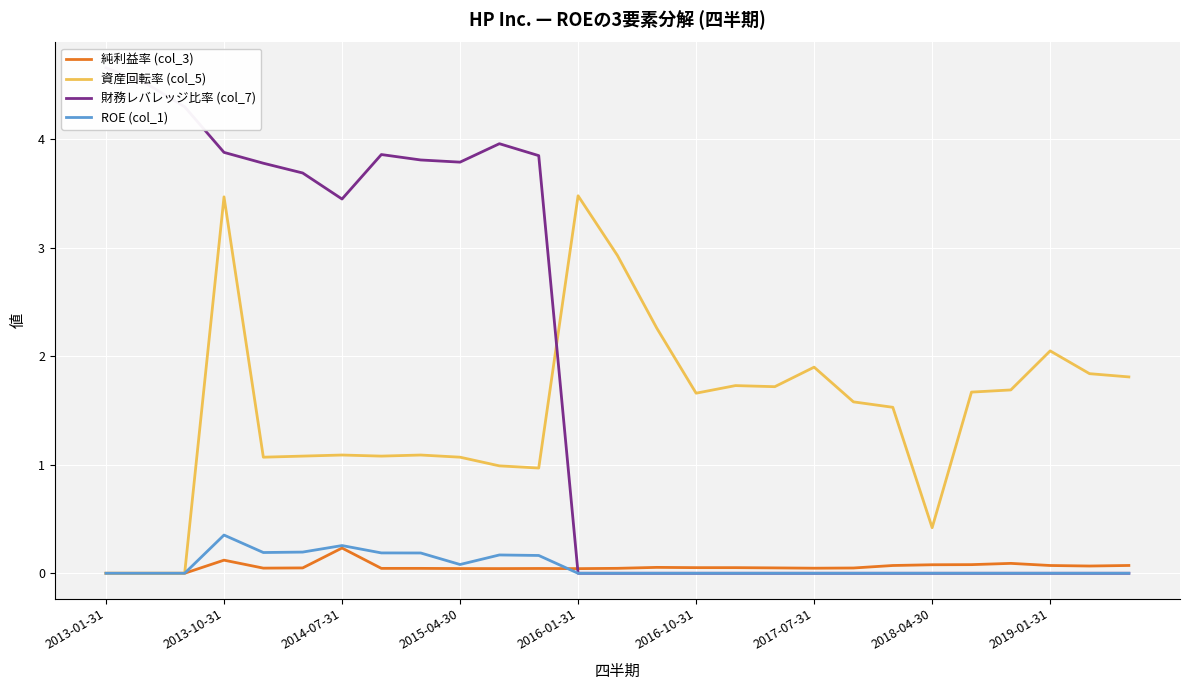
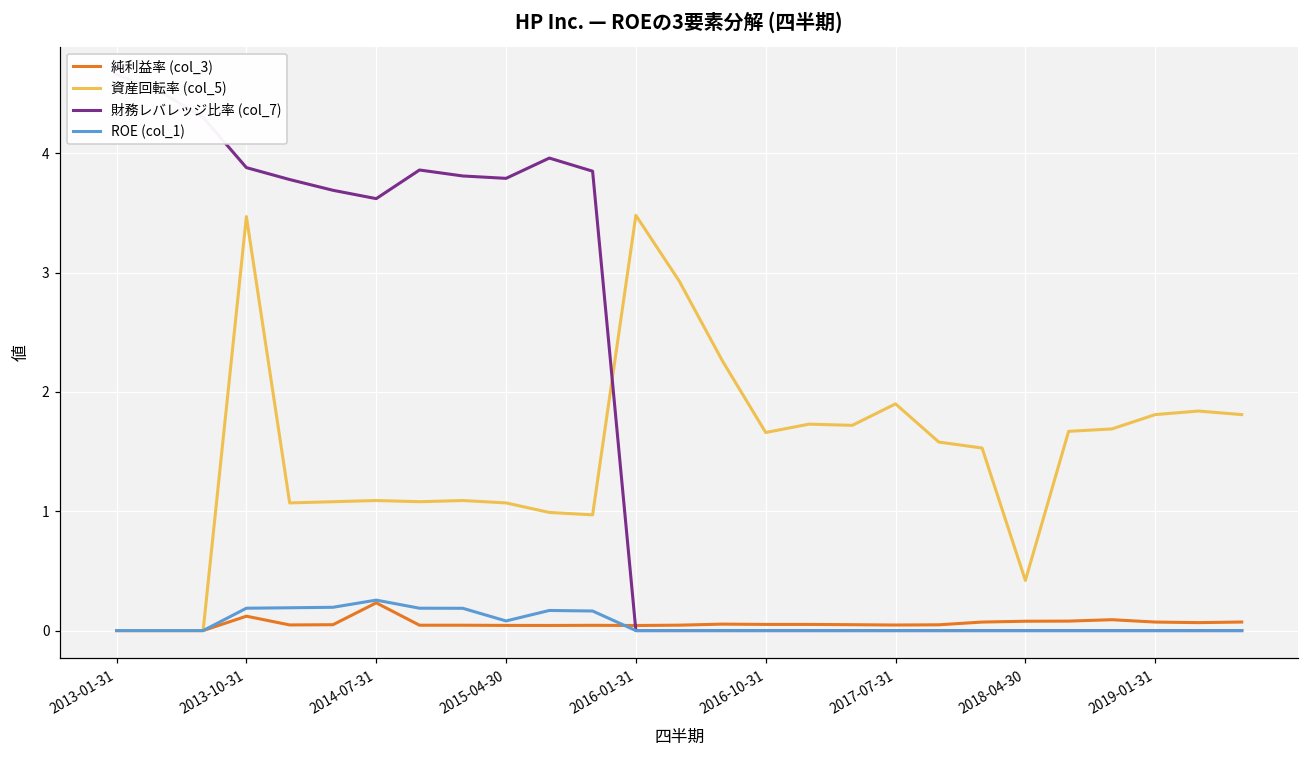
ROE (col_1), 2013-10-31: 0.35 -> 0.19
財務レバレッジ比率 (col_7), 2014-07-31: 3.45 -> 3.62
資産回転率 (col_5), 2019-01-31: 2.05 -> 1.81
